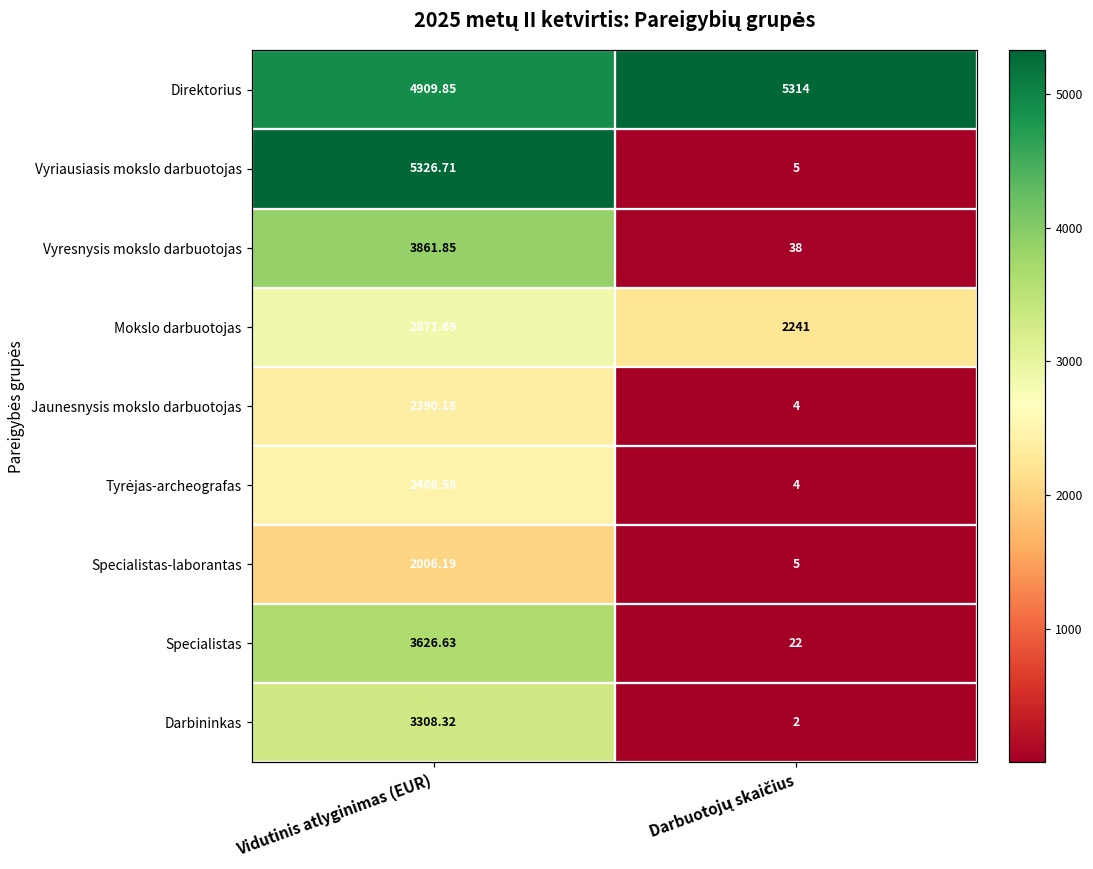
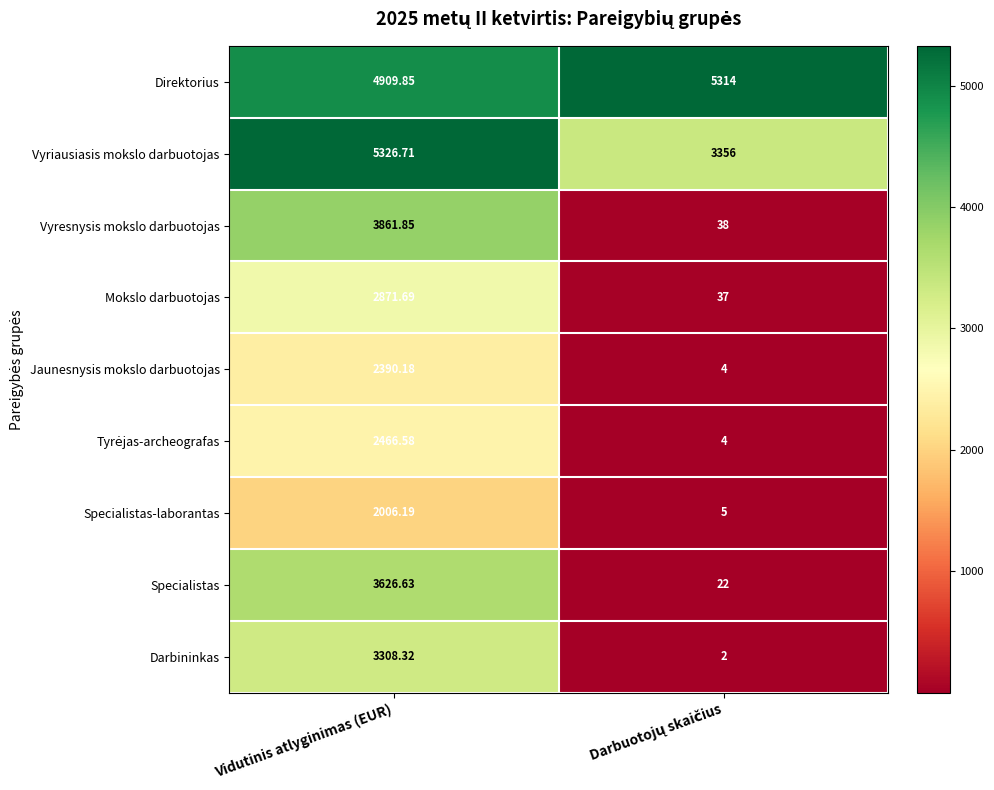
Vyriausiasis mokslo darbuotojas, Darbuotojų skaičius: 5 -> 3356
Mokslo darbuotojas, Darbuotojų skaičius: 2241 -> 37
